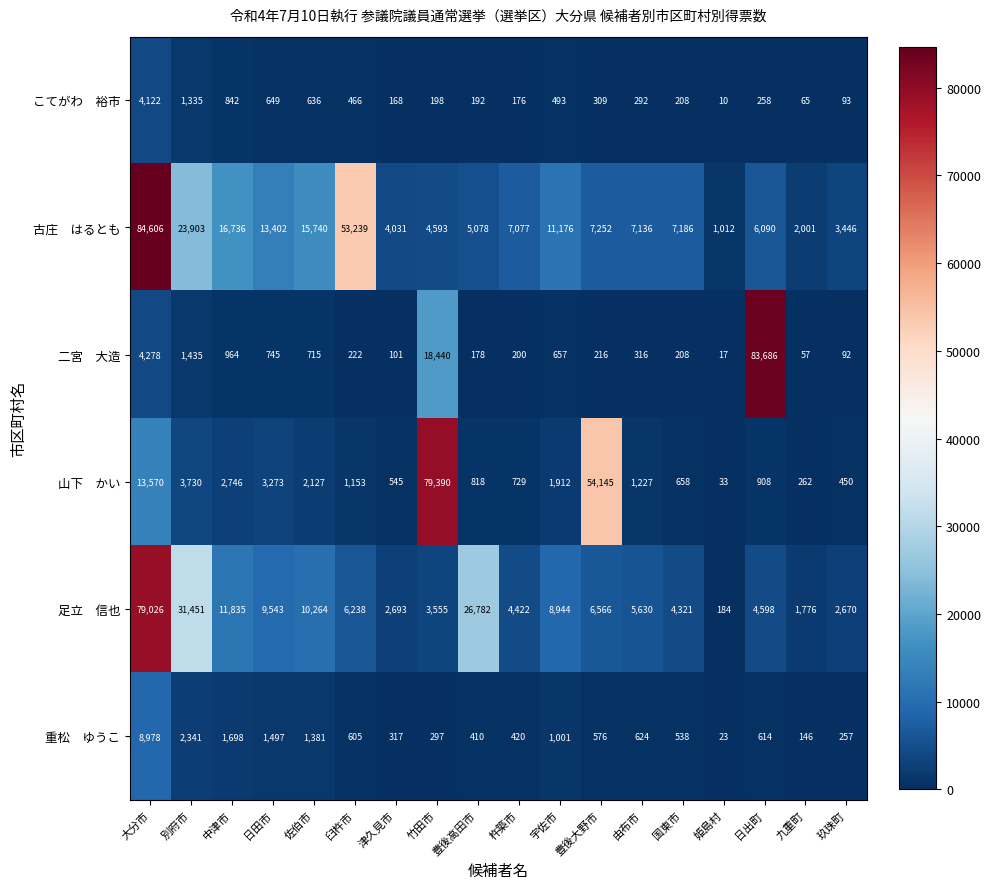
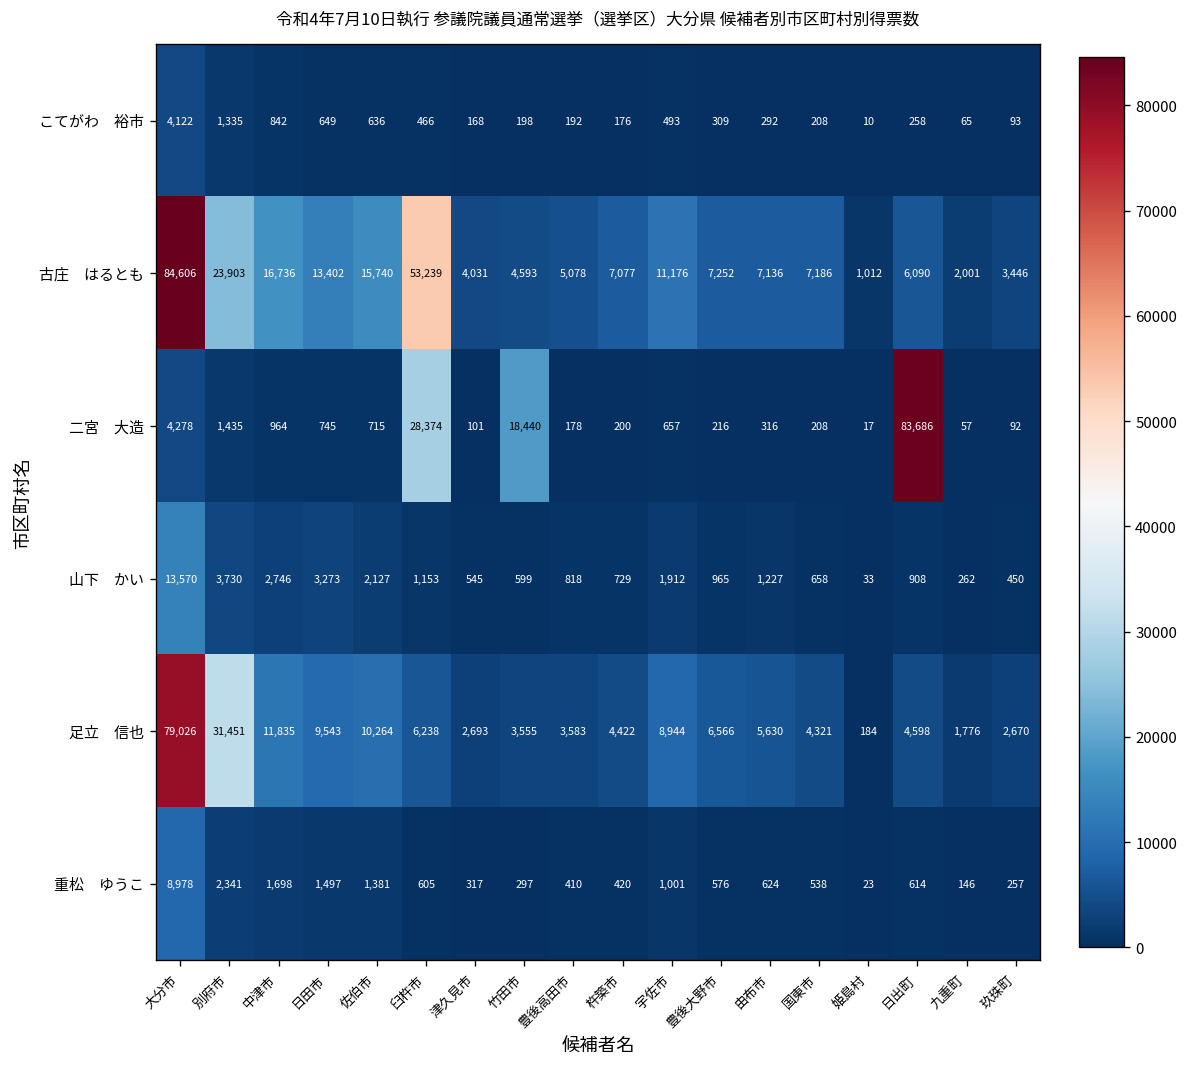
二宮 大造, 臼杵市: 222 -> 28,374
山下 かい, 竹田市: 79,390 -> 599
山下 かい, 豊後大野市: 54,145 -> 965
足立 信也, 豊後高田市: 26,782 -> 3,583
